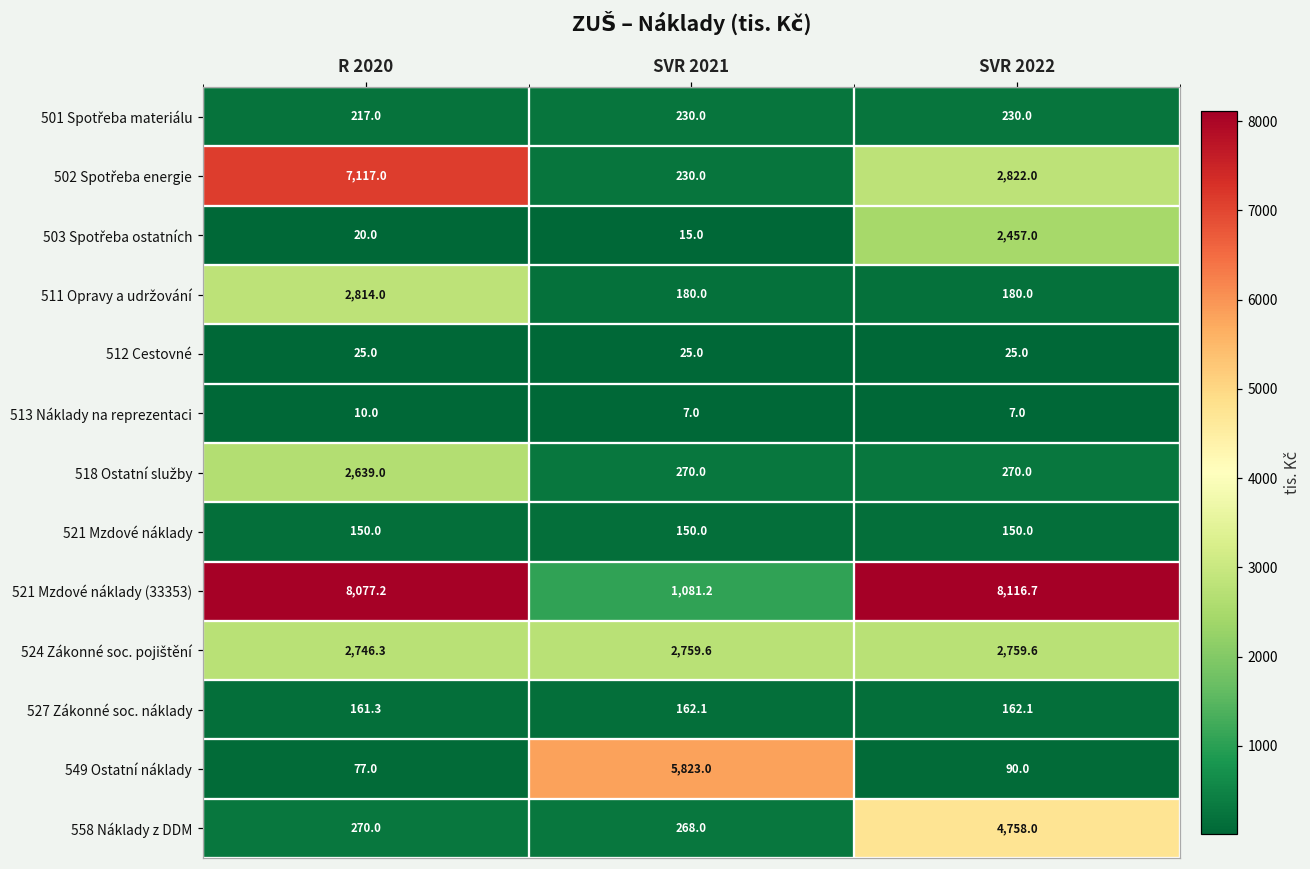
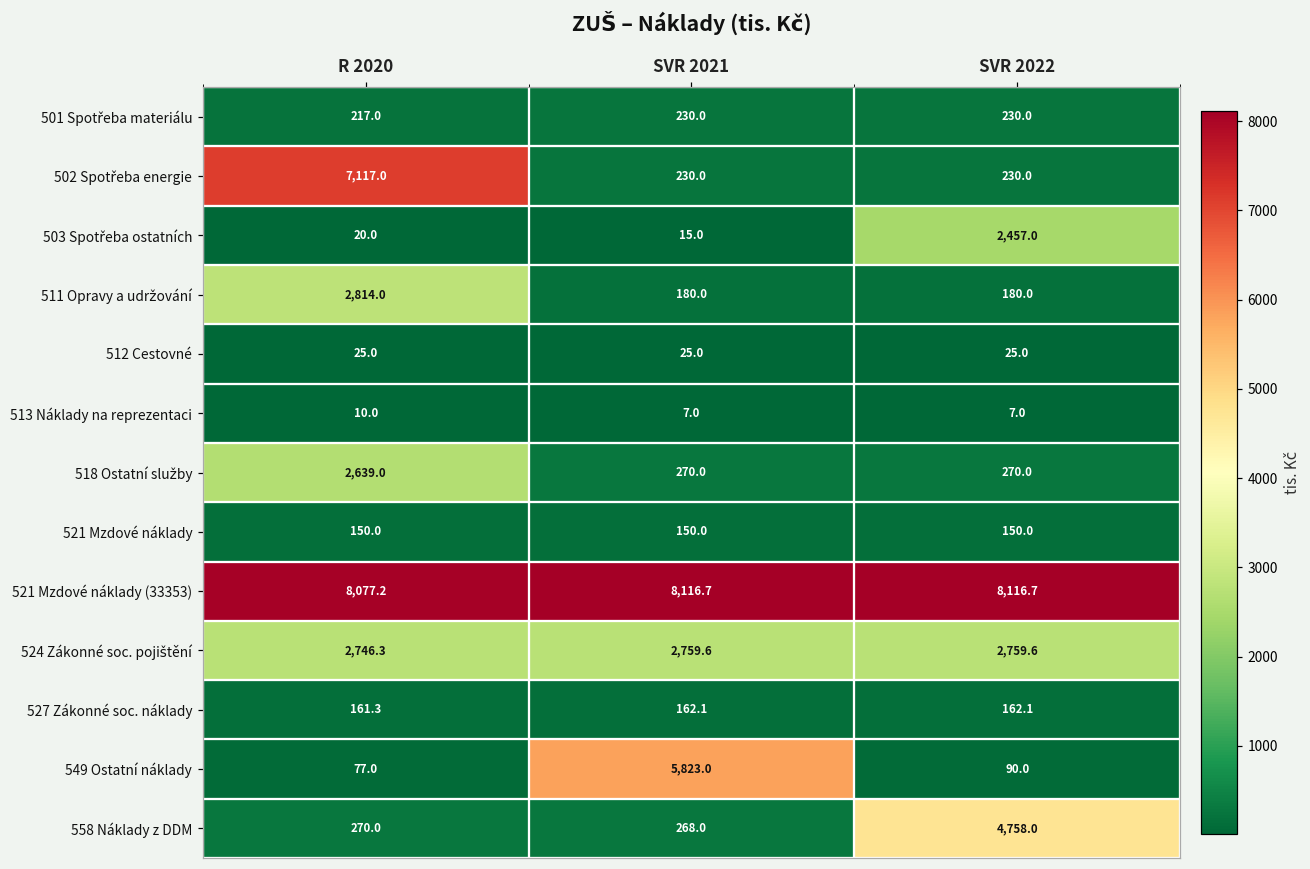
502 Spotřeba energie, SVR 2022: 2,822.0 -> 230.0
521 Mzdové náklady (33353), SVR 2021: 1,081.2 -> 8,116.7
